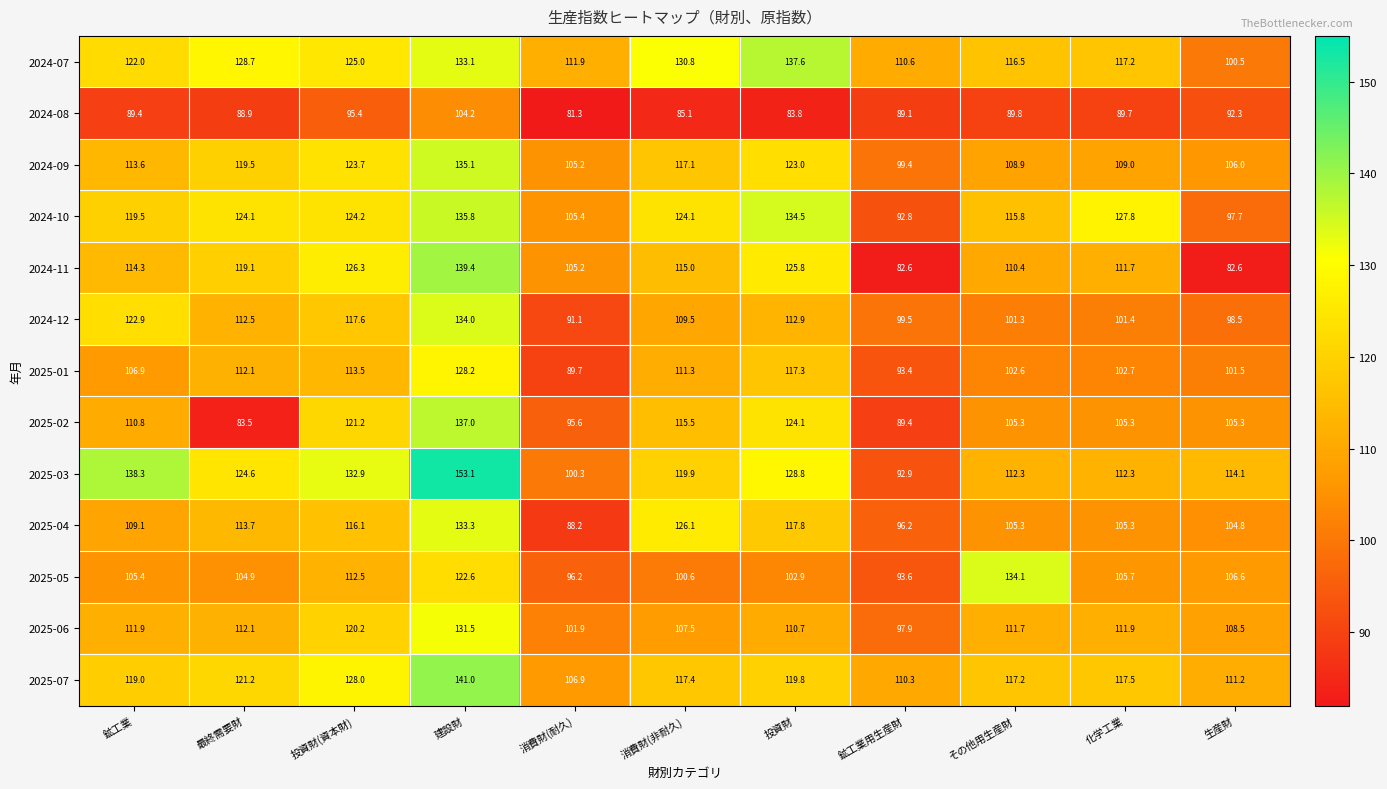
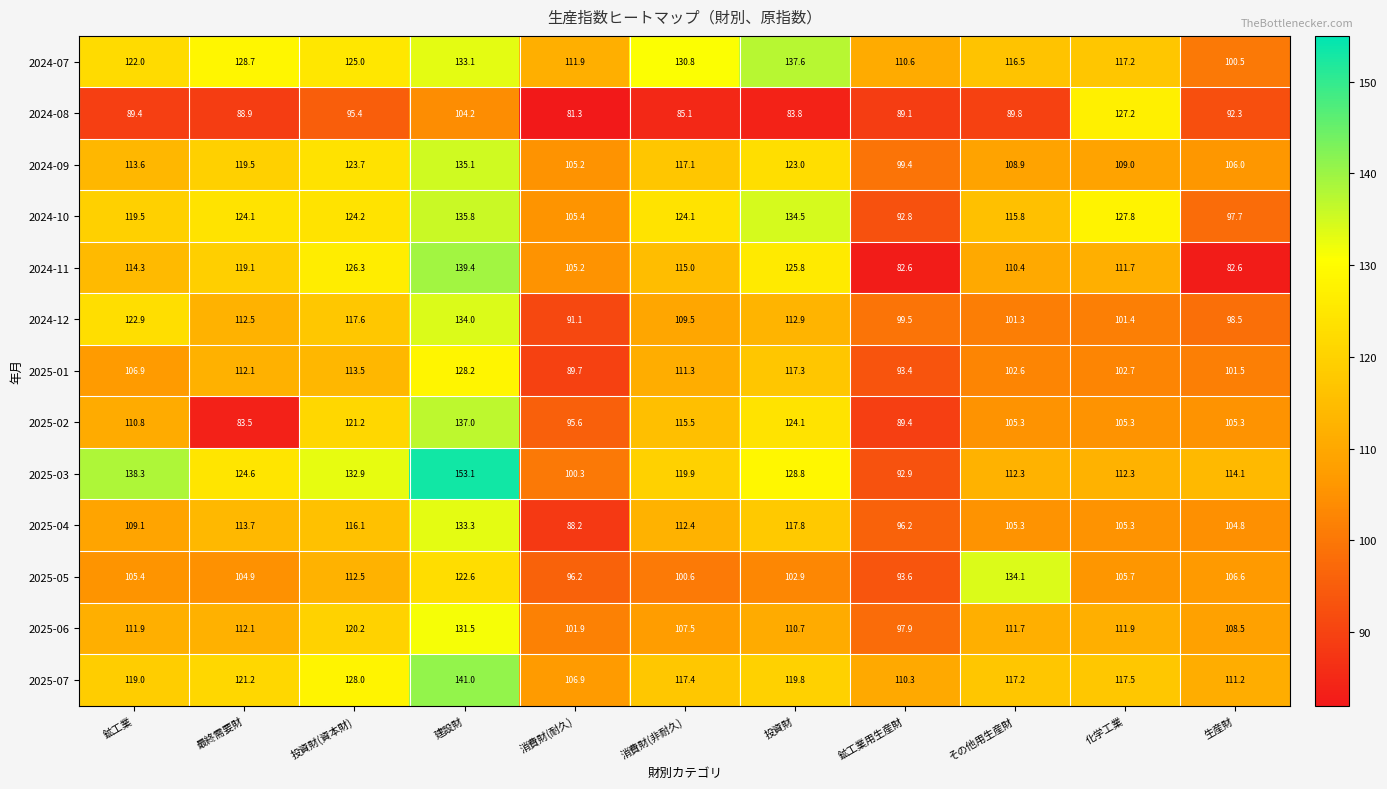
2024-08, 化学工業: 89.7 -> 127.2
2025-04, 消費財(非耐久): 126.1 -> 112.4
